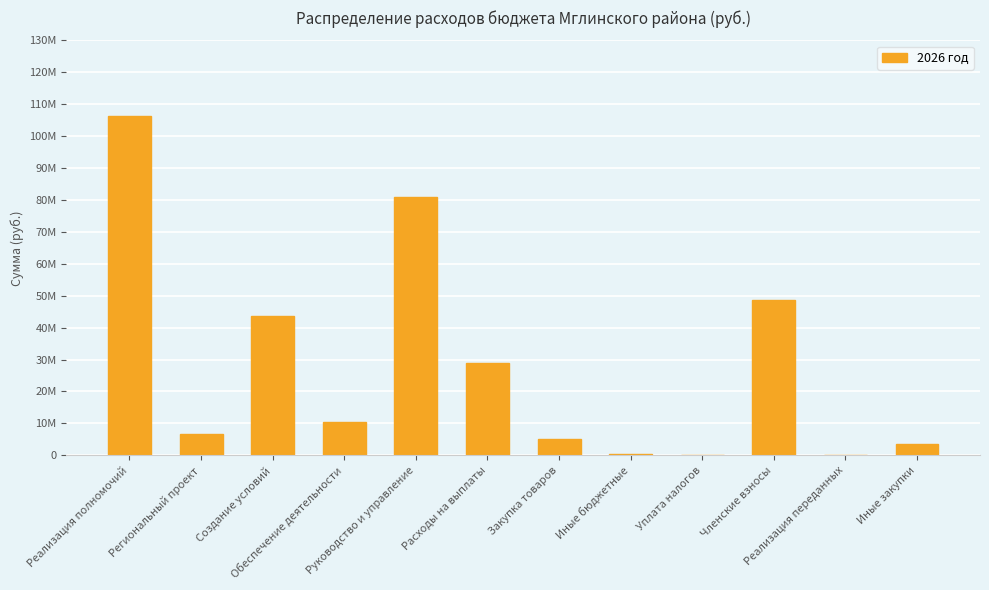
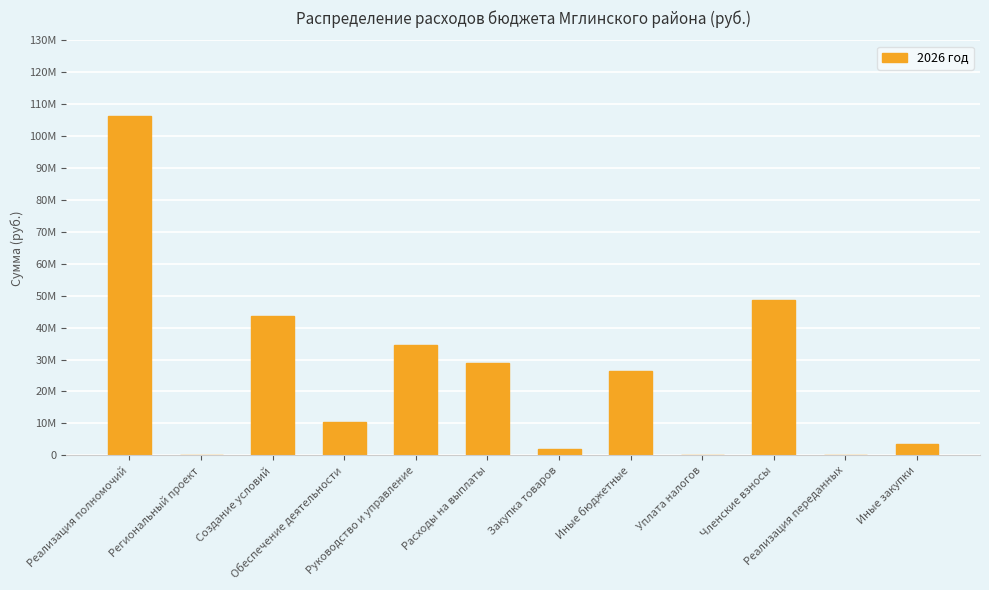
Региональный проект: 7000000 -> 0
Руководство и управление: 81000000 -> 35000000
Закупка товаров: 5000000 -> 2000000
Иные бюджетные: 1000000 -> 26000000
